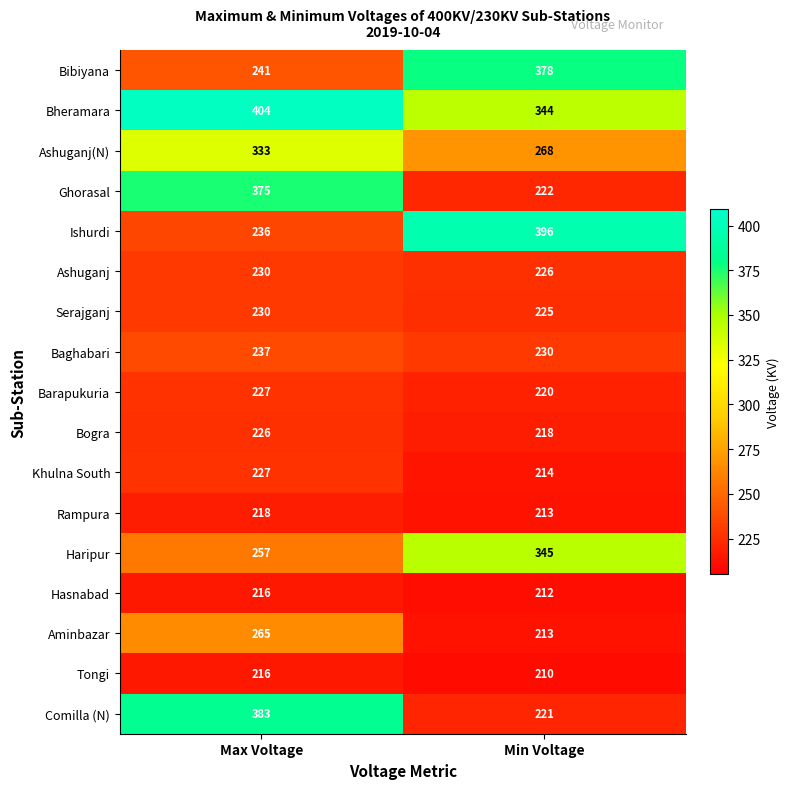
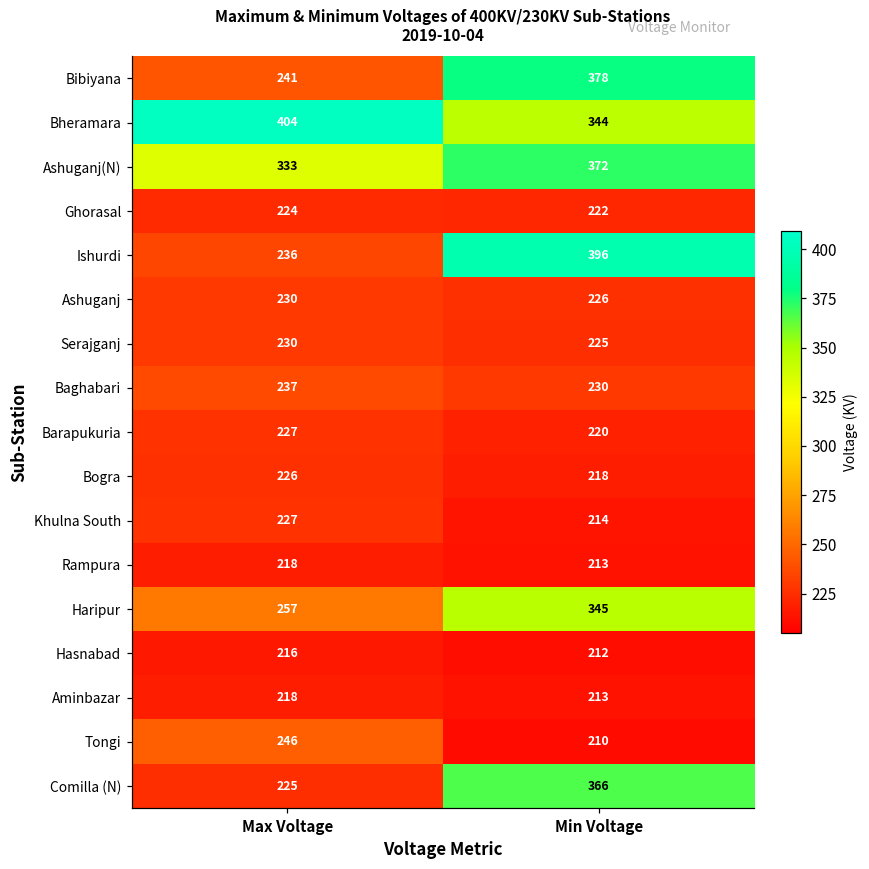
Ashuganj(N), Min Voltage: 268 -> 372
Ghorasal, Max Voltage: 375 -> 224
Aminbazar, Max Voltage: 265 -> 218
Tongi, Max Voltage: 216 -> 246
Comilla (N), Max Voltage: 383 -> 225
Comilla (N), Min Voltage: 221 -> 366
